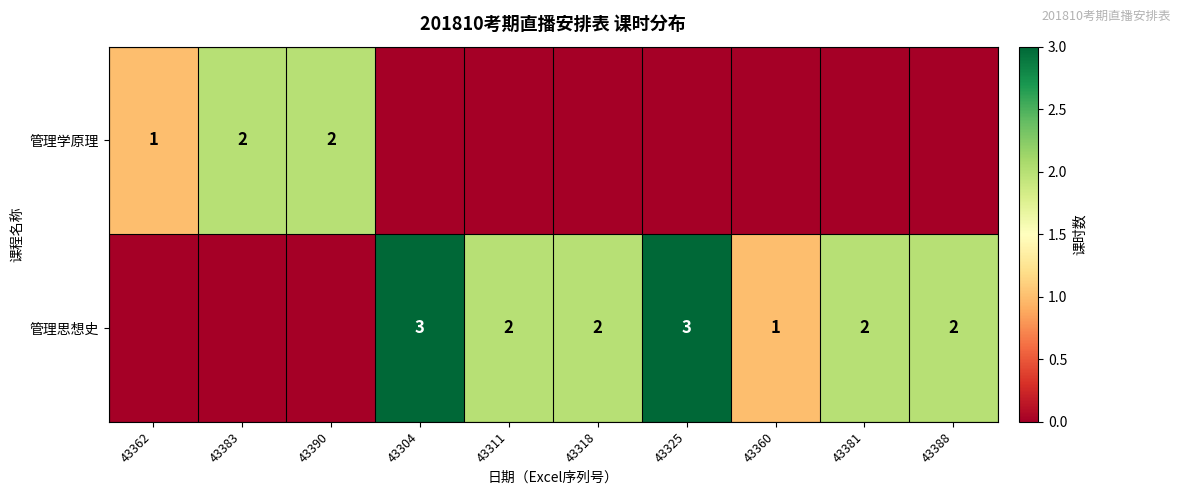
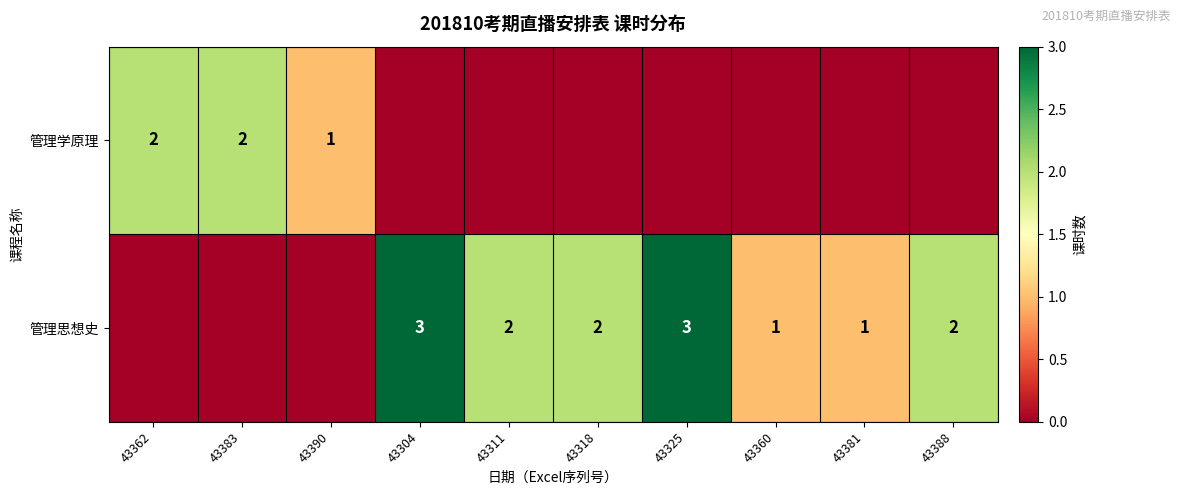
管理学原理, 43362: 1 -> 2
管理学原理, 43390: 2 -> 1
管理思想史, 43381: 2 -> 1
